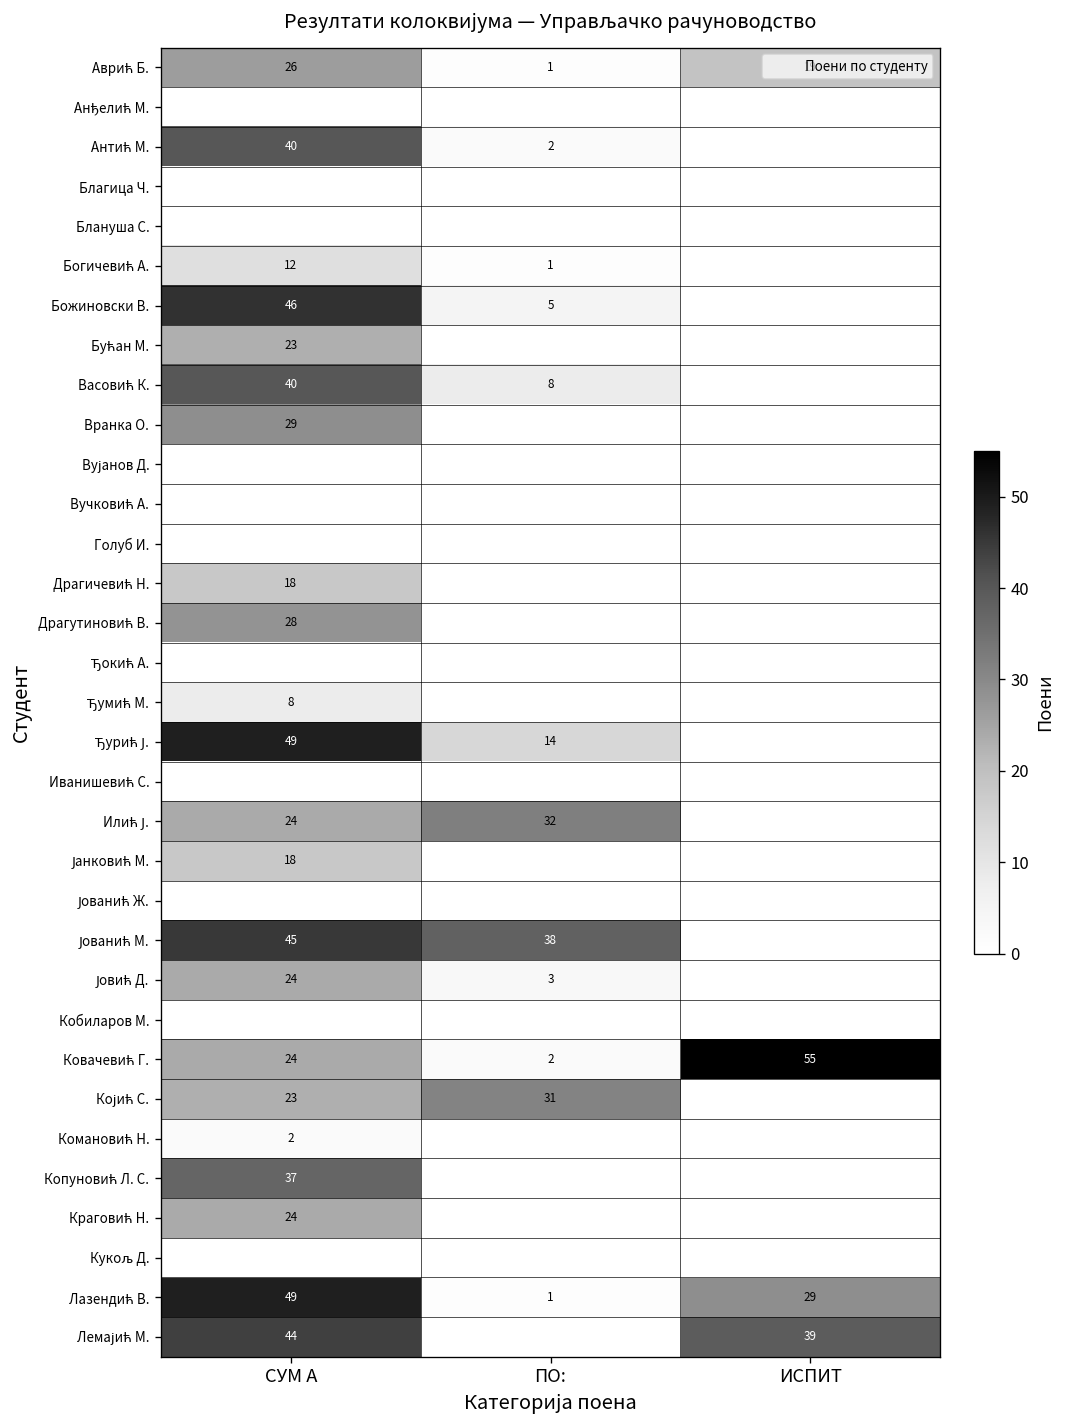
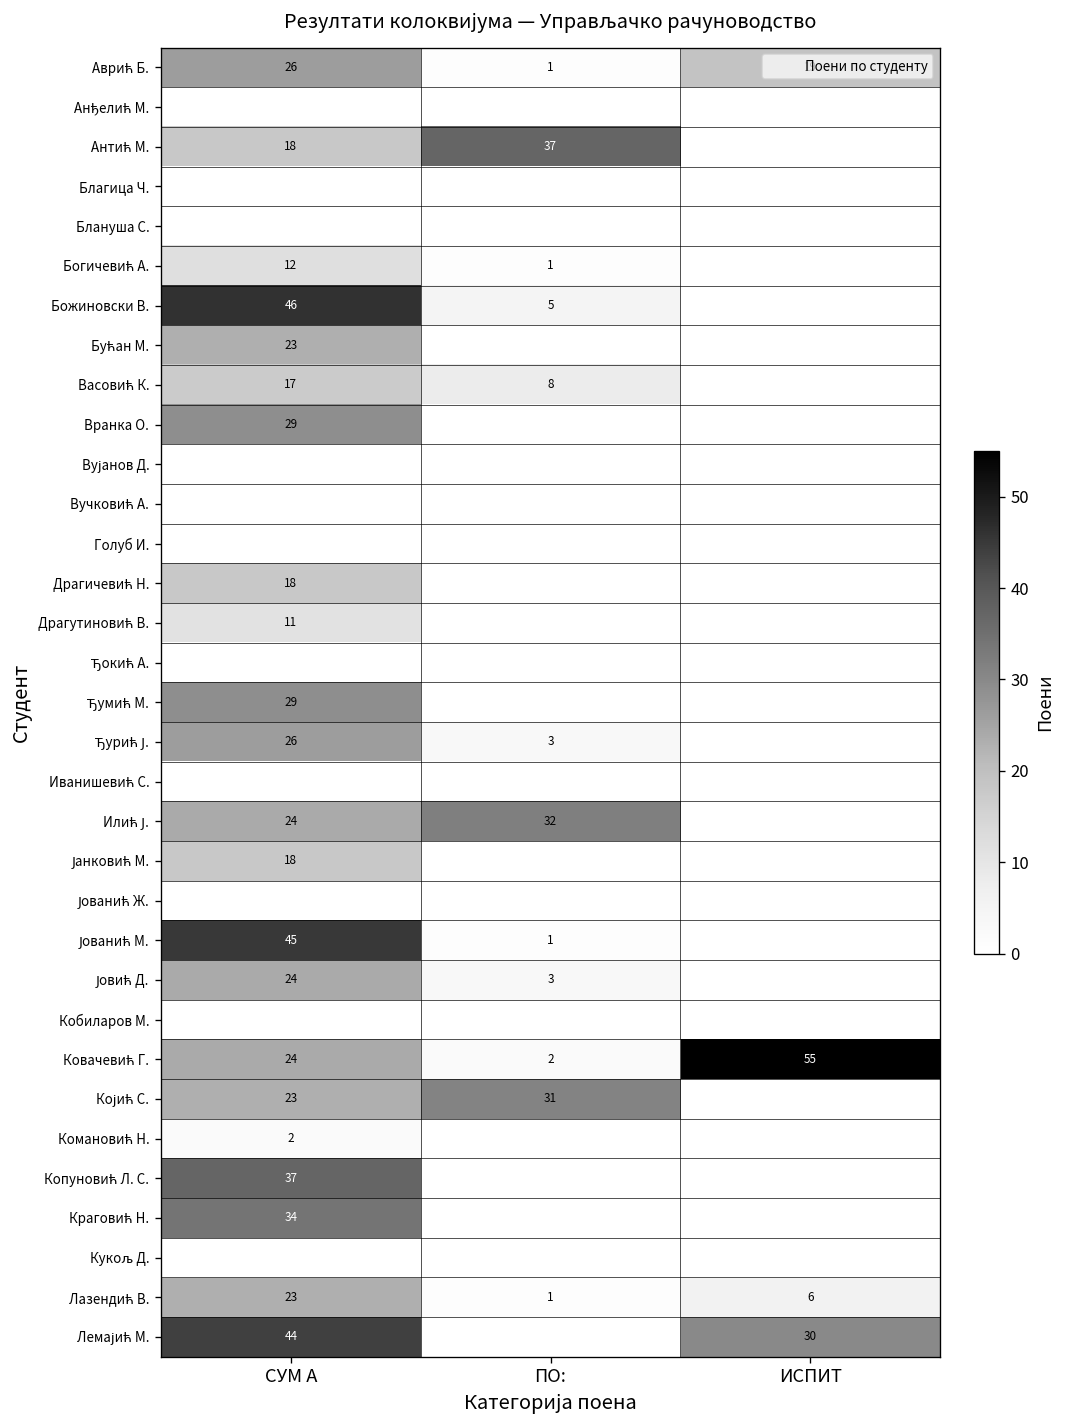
Антић М., СУМ А: 40 -> 18
Антић М., ПО:: 2 -> 37
Васовић К., СУМ А: 40 -> 17
Драгутиновић В., СУМ А: 28 -> 11
Ђумић М., СУМ А: 8 -> 29
Ђурић Ј., СУМ А: 49 -> 26
Ђурић Ј., ПО:: 14 -> 3
Јованић М., ПО:: 38 -> 1
Краговић Н., СУМ А: 24 -> 34
Лазендић В., СУМ А: 49 -> 23
Лазендић В., ИСПИТ: 29 -> 6
Лемајић М., ИСПИТ: 39 -> 30
